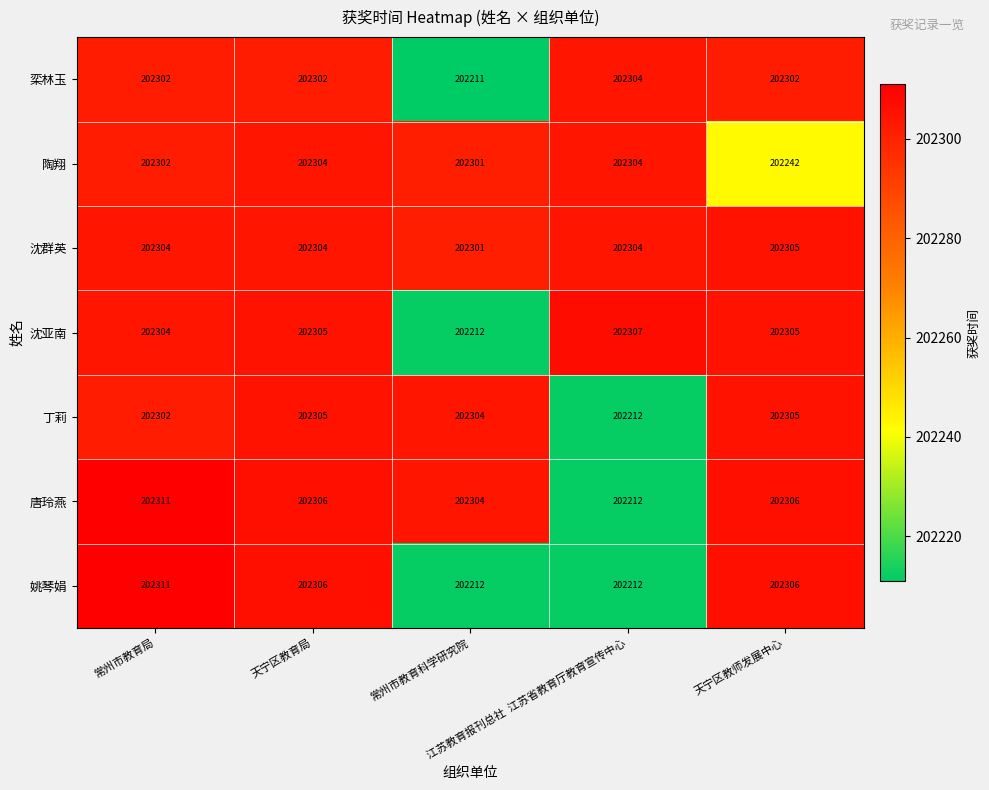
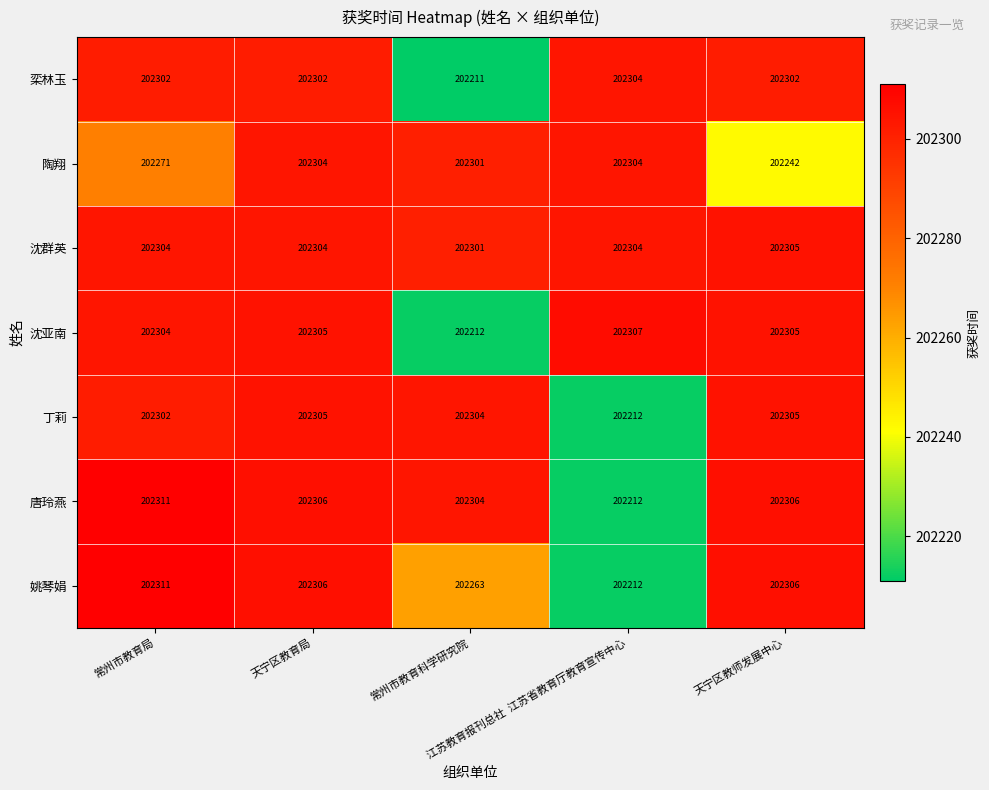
陶翔, 常州市教育局: 202302 -> 202271
姚琴娟, 常州市教育科学研究院: 202212 -> 202263
